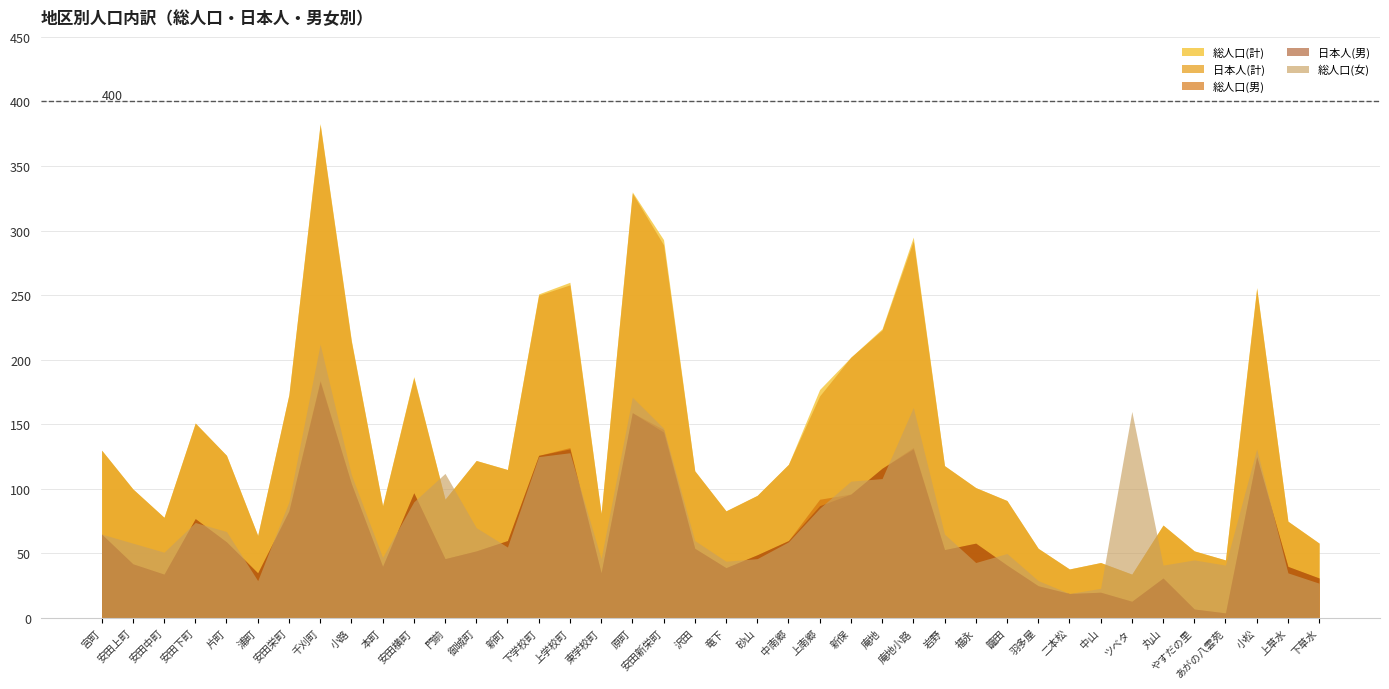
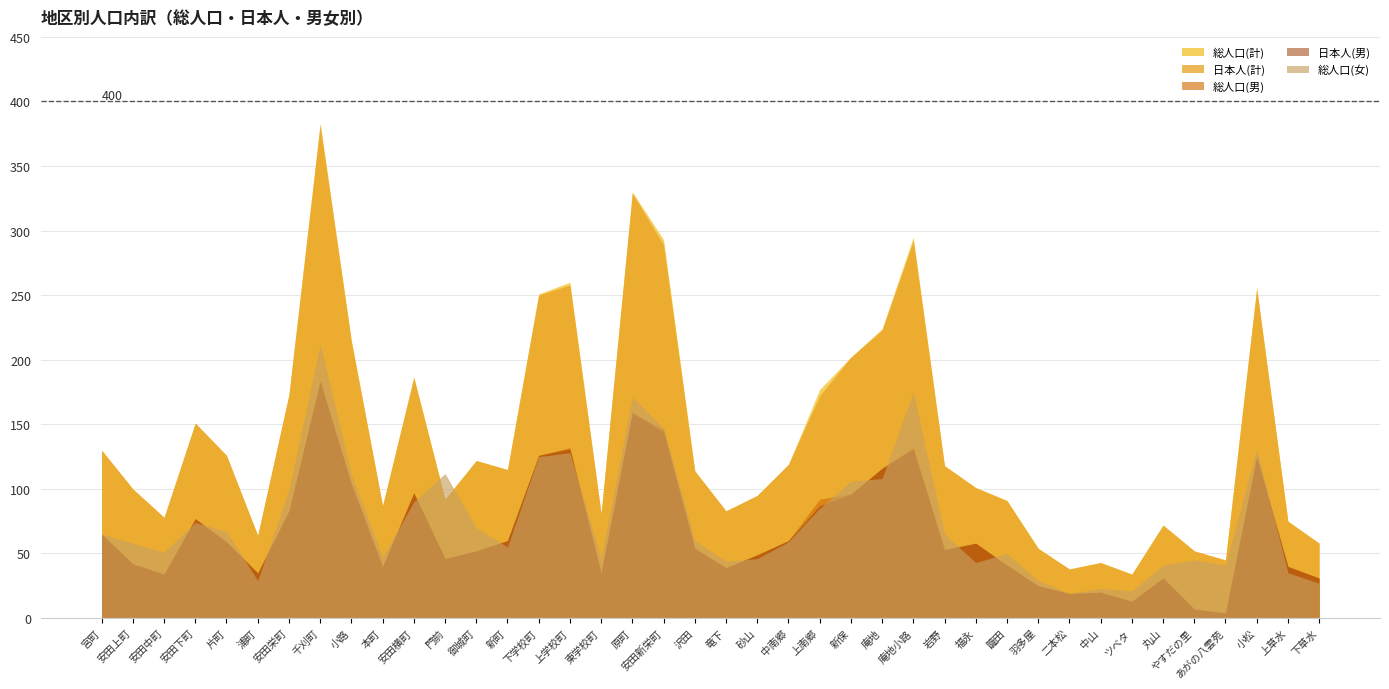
総人口(女), 安田栄町: 90 -> 99
総人口(女), 庵地小路: 163 -> 175
総人口(女), ツベタ: 160 -> 21
